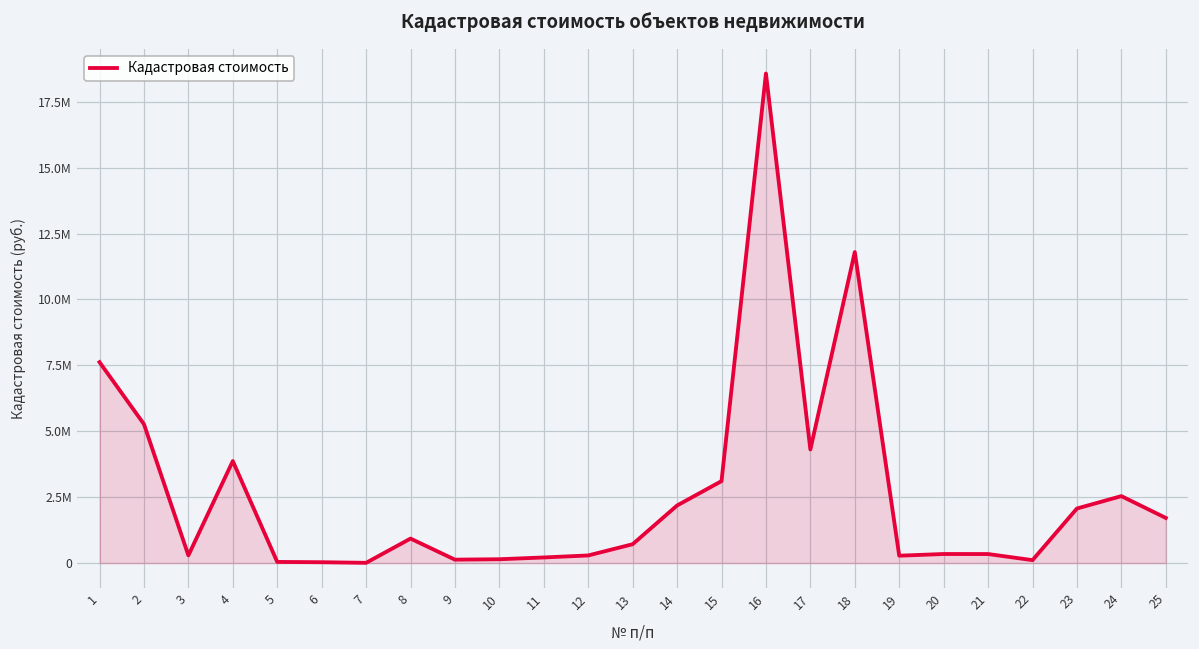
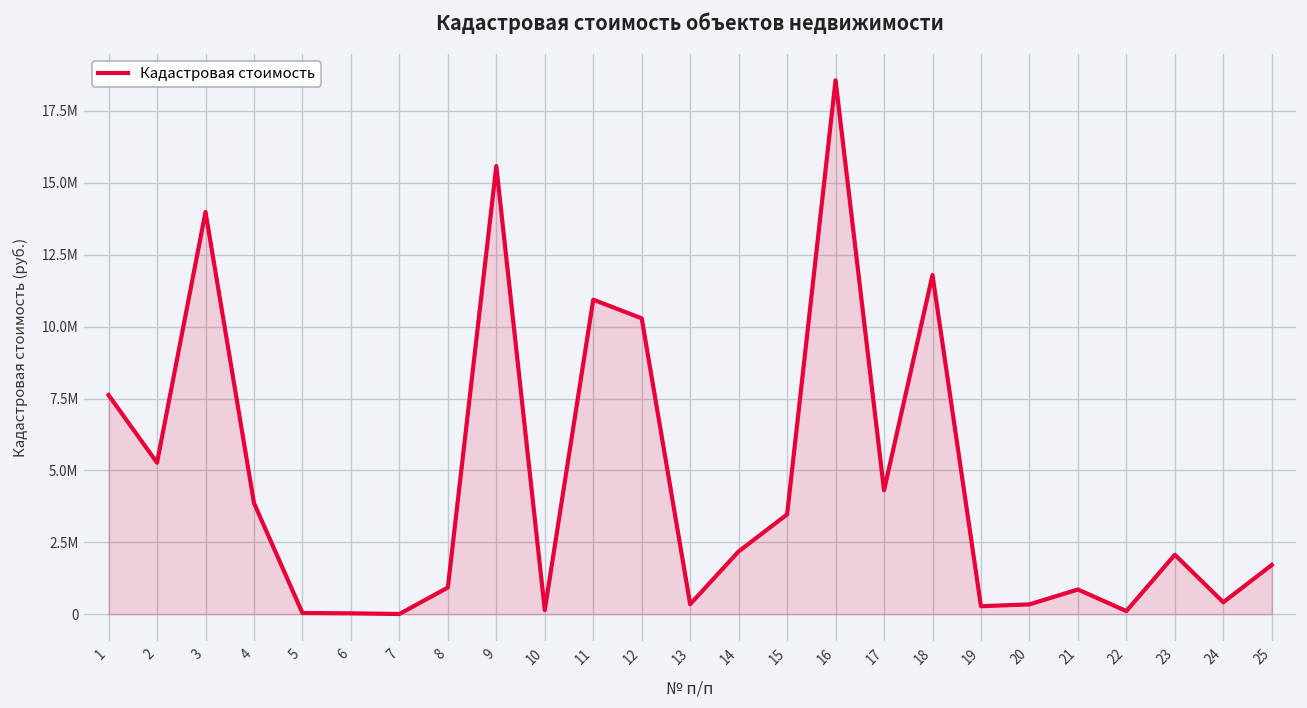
3: 300000 -> 14000000
9: 100000 -> 15600000
11: 200000 -> 10900000
12: 300000 -> 10300000
13: 700000 -> 300000
15: 3100000 -> 3500000
21: 300000 -> 900000
24: 2500000 -> 400000
